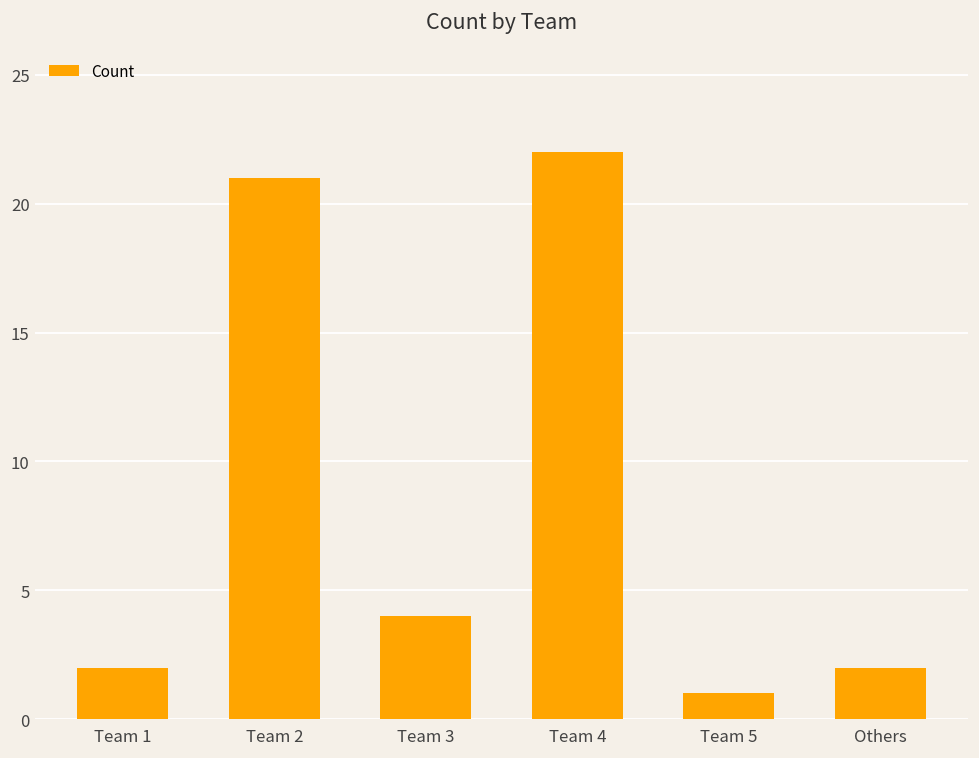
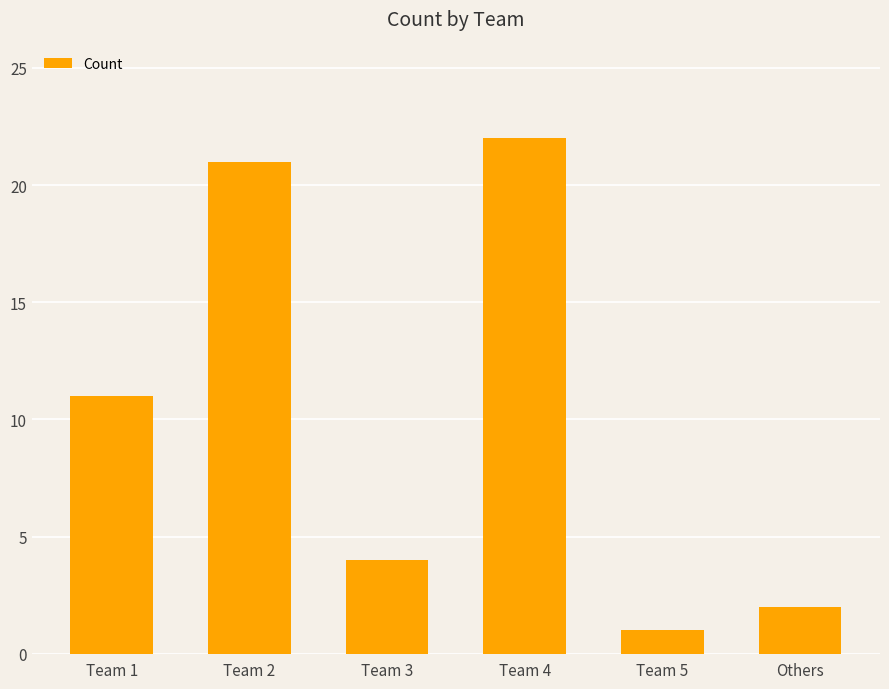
Team 1: 2 -> 11
